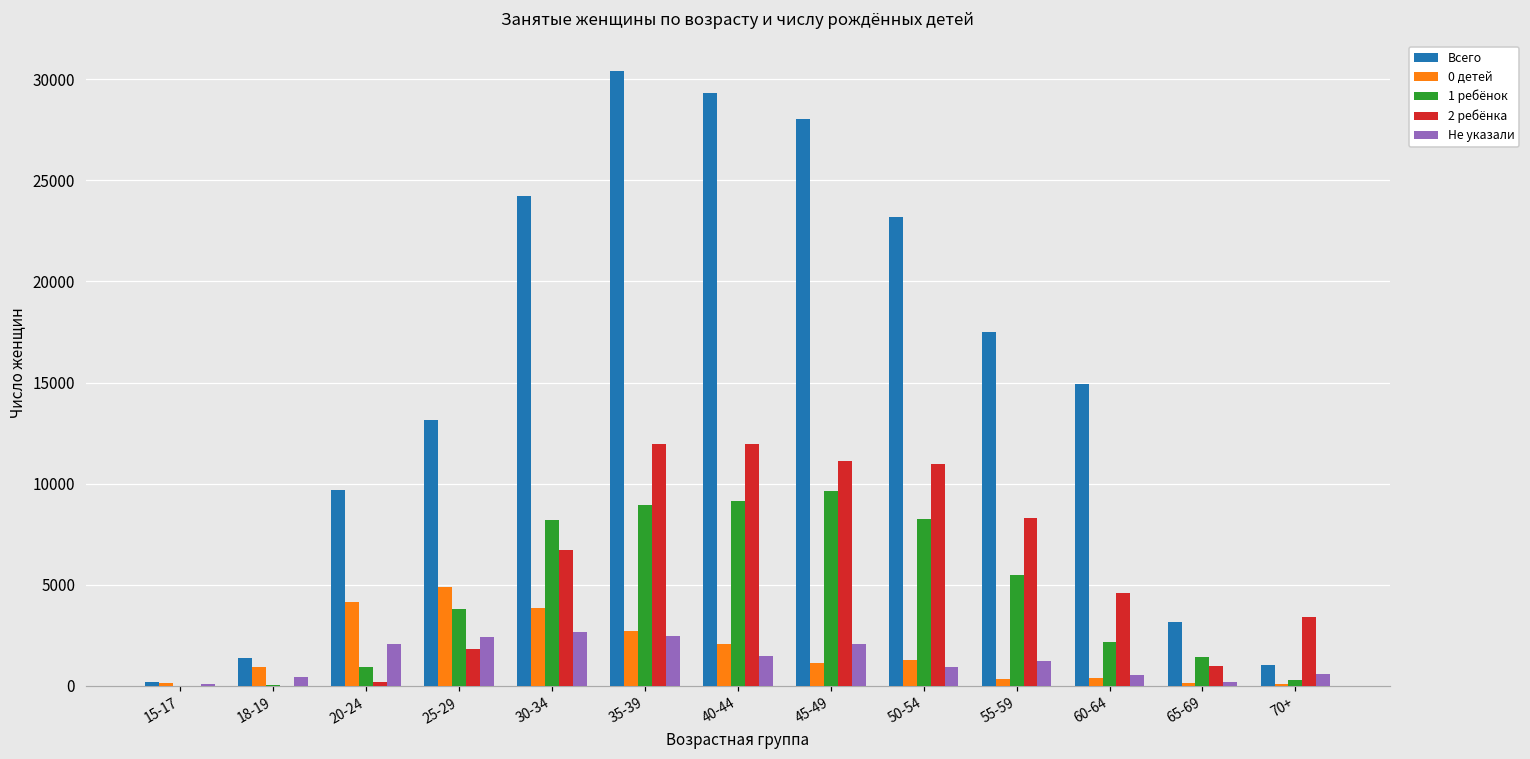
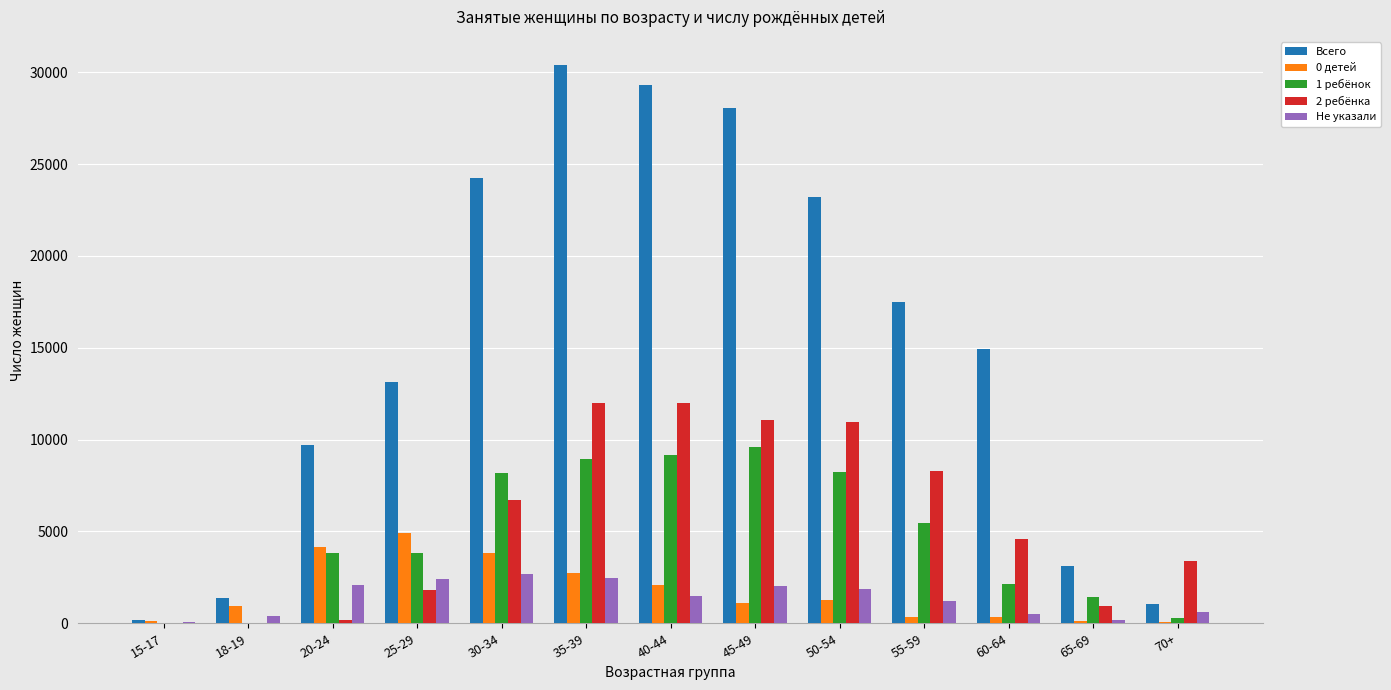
1 ребёнок, 20-24: 900 -> 3800
Не указали, 50-54: 900 -> 1900
